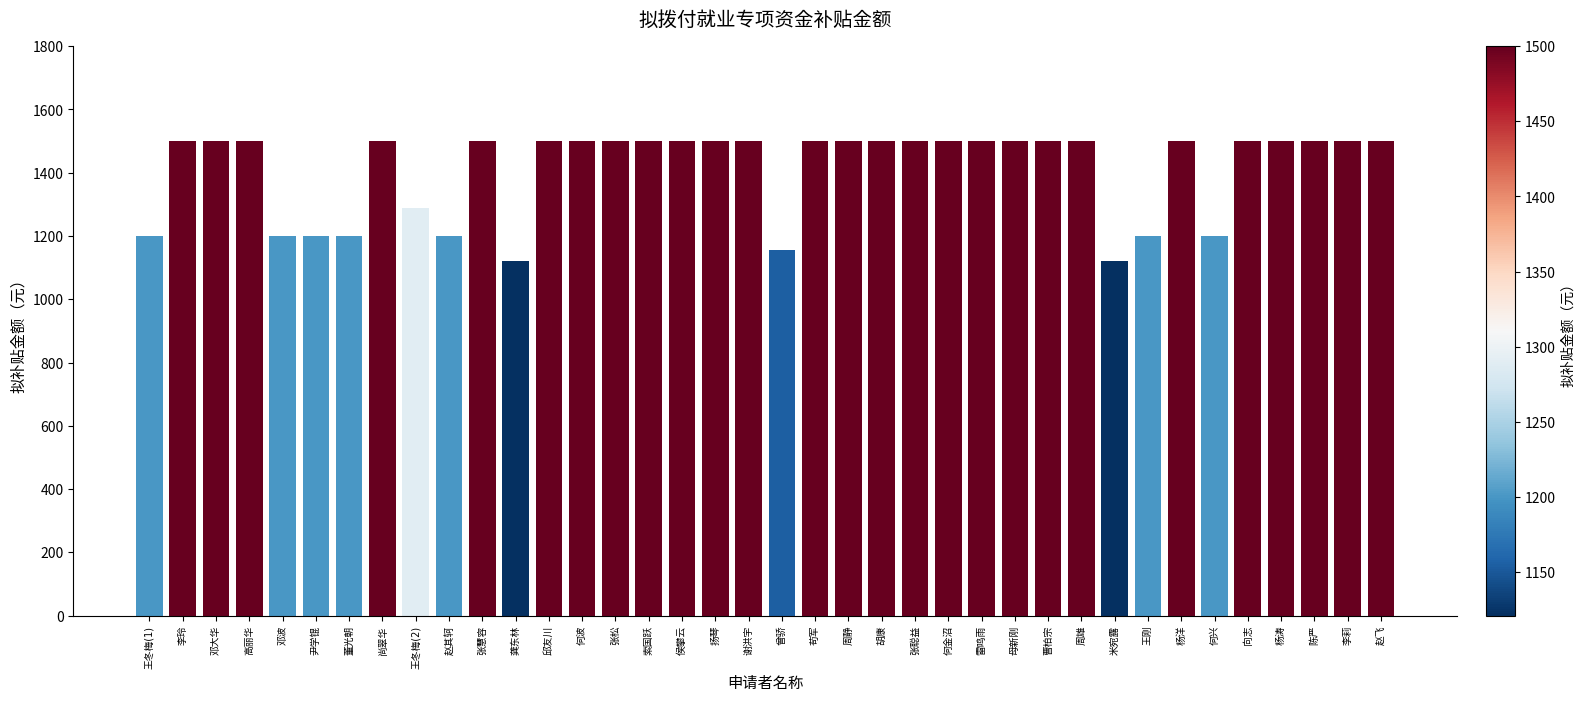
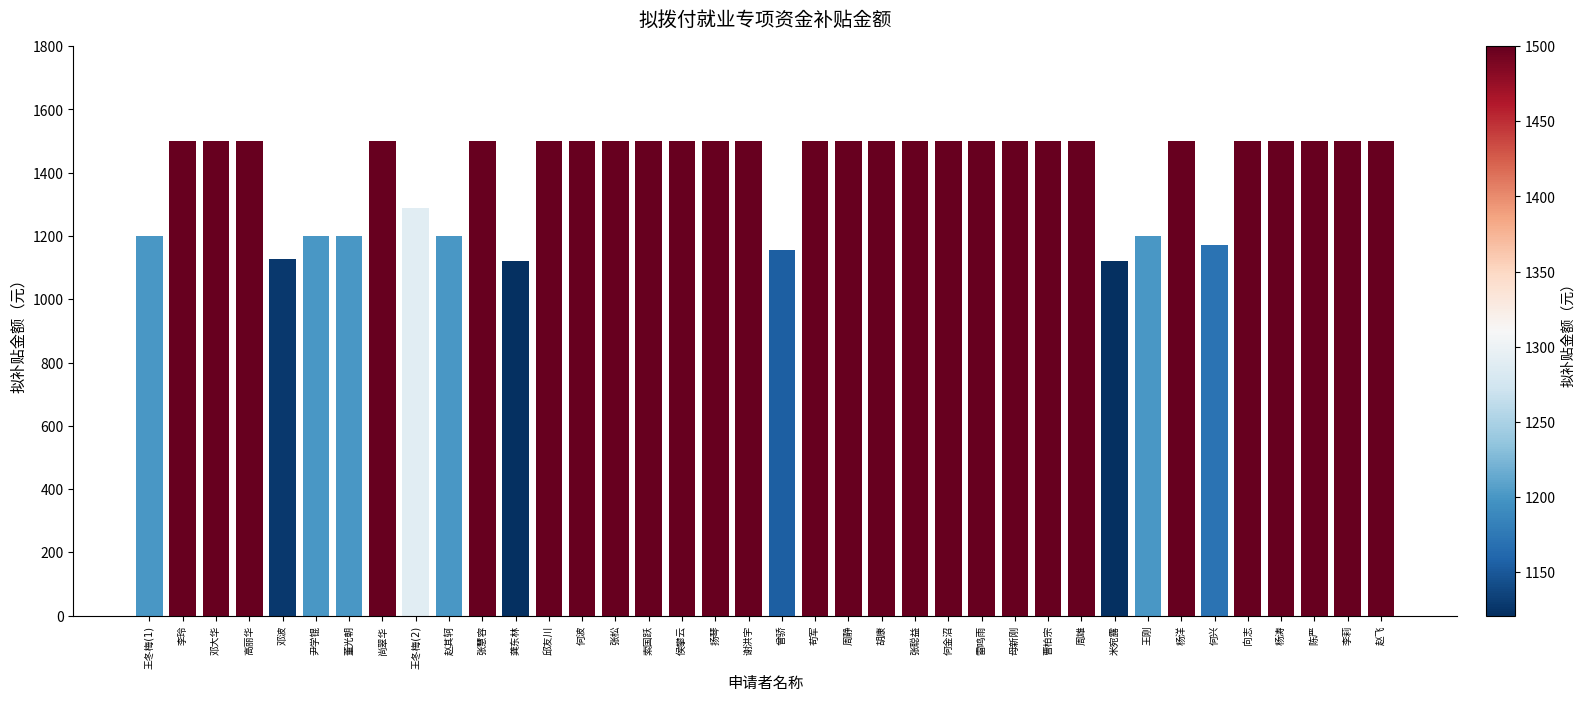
邓波: 1200 -> 1130
何兴: 1200 -> 1170
